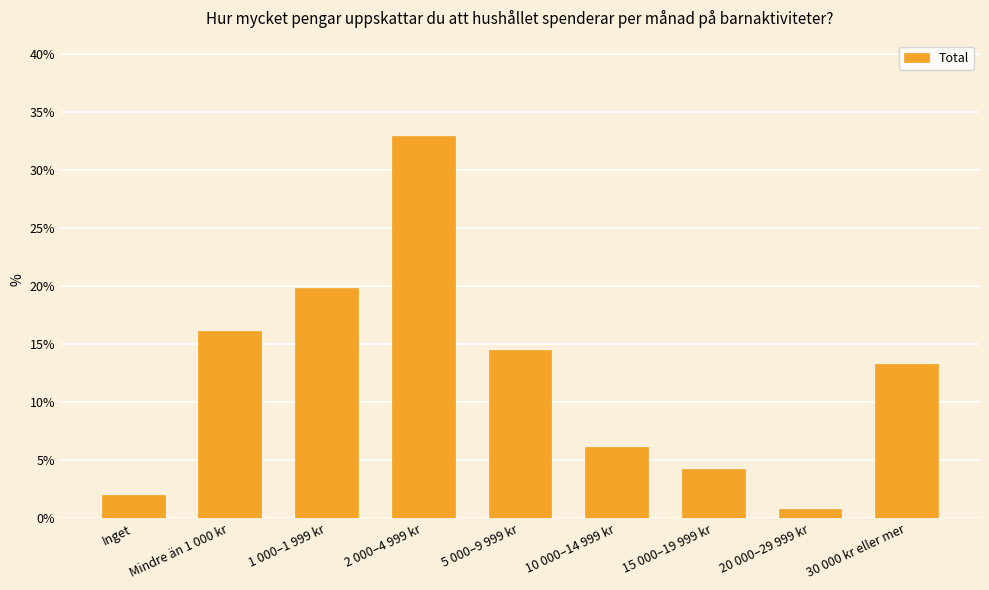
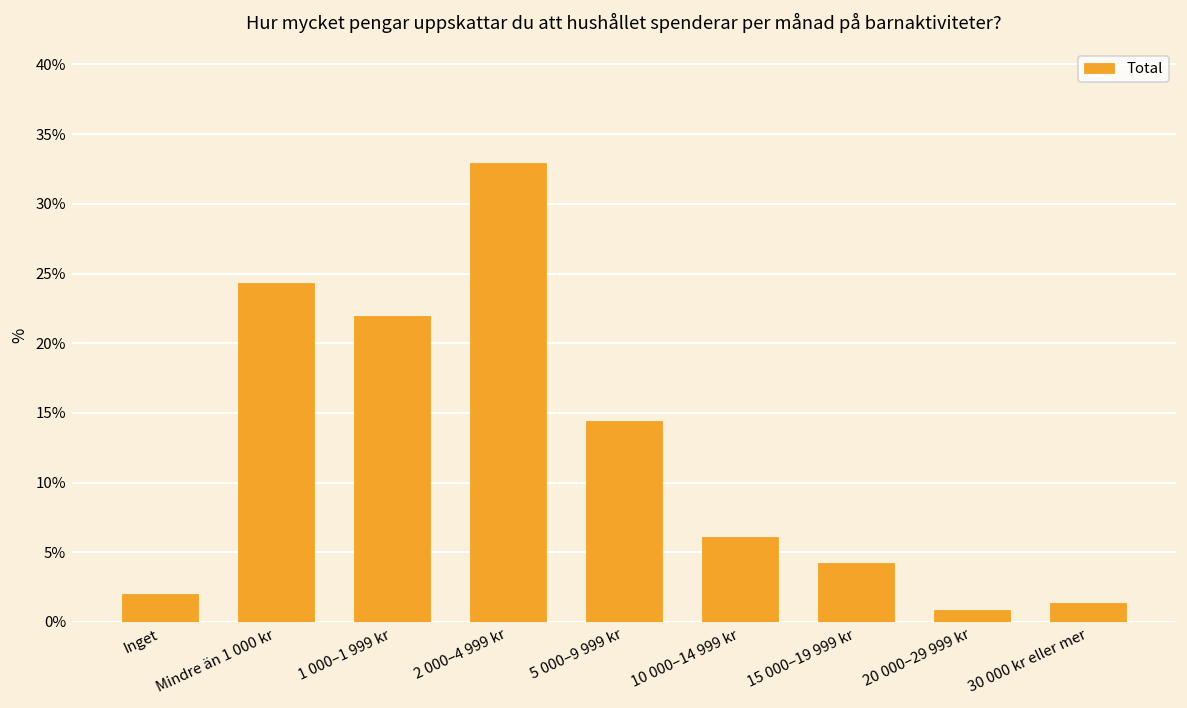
Mindre än 1 000 kr: 16.2% -> 24.3%
1 000–1 999 kr: 19.8% -> 22.0%
30 000 kr eller mer: 13.3% -> 1.4%
